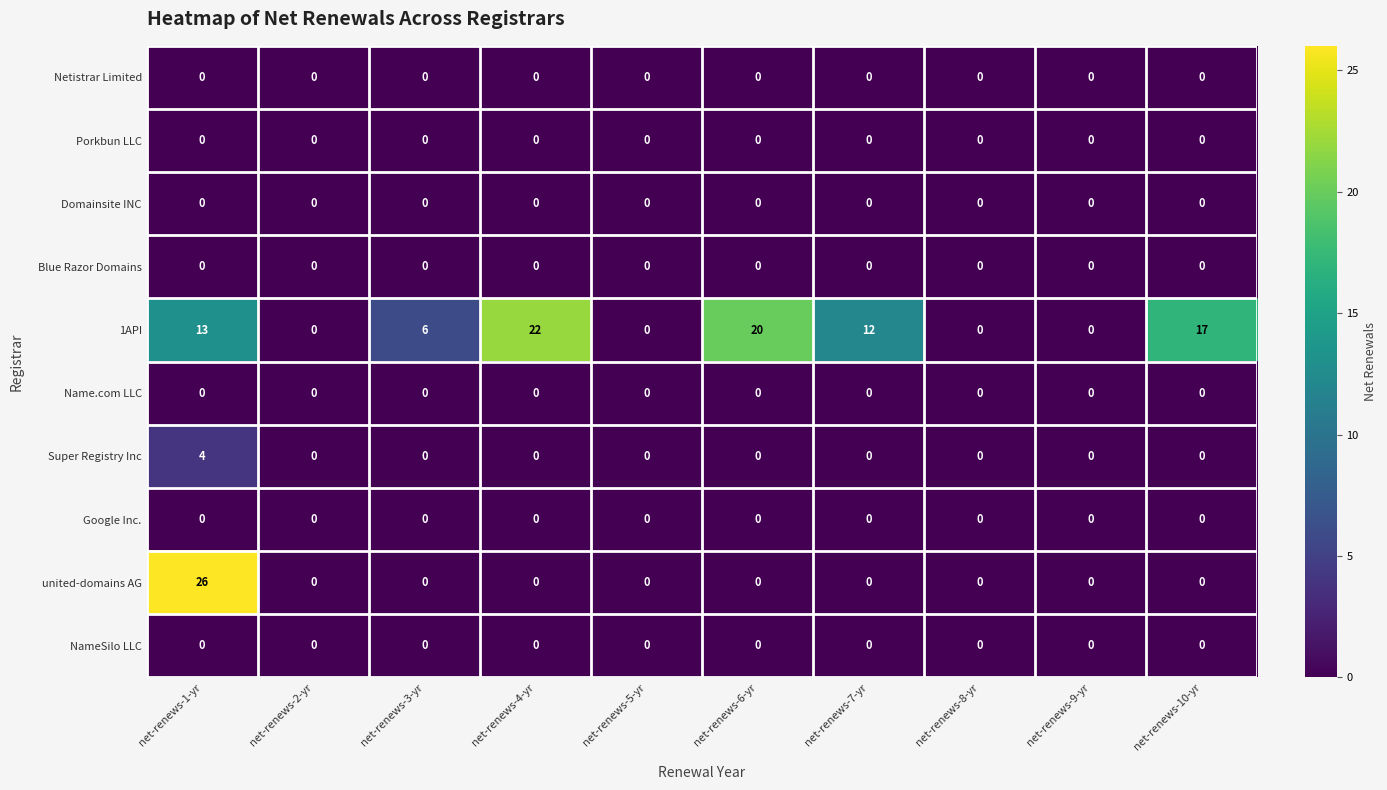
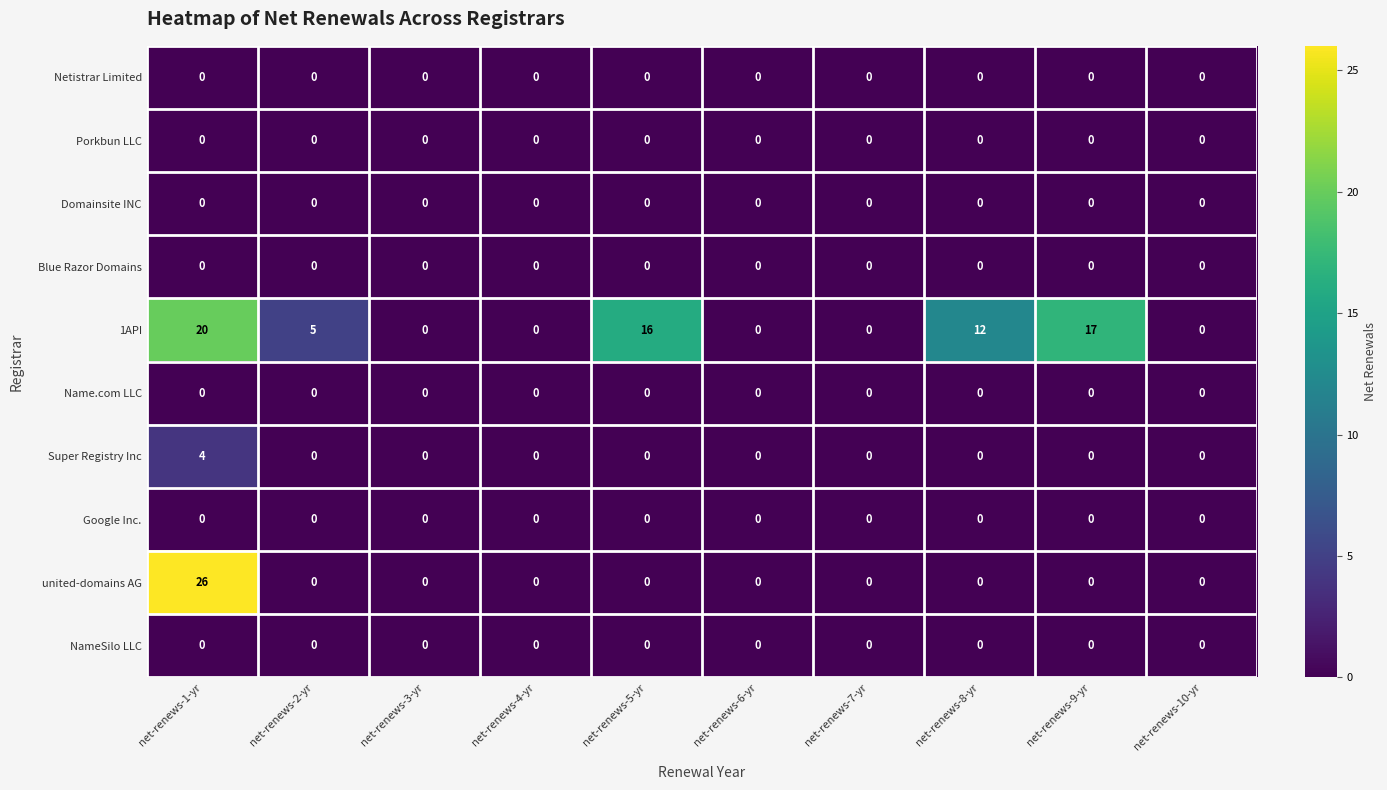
1API, net-renews-1-yr: 13 -> 20
1API, net-renews-2-yr: 0 -> 5
1API, net-renews-3-yr: 6 -> 0
1API, net-renews-4-yr: 22 -> 0
1API, net-renews-5-yr: 0 -> 16
1API, net-renews-6-yr: 20 -> 0
1API, net-renews-7-yr: 12 -> 0
1API, net-renews-8-yr: 0 -> 12
1API, net-renews-9-yr: 0 -> 17
1API, net-renews-10-yr: 17 -> 0
